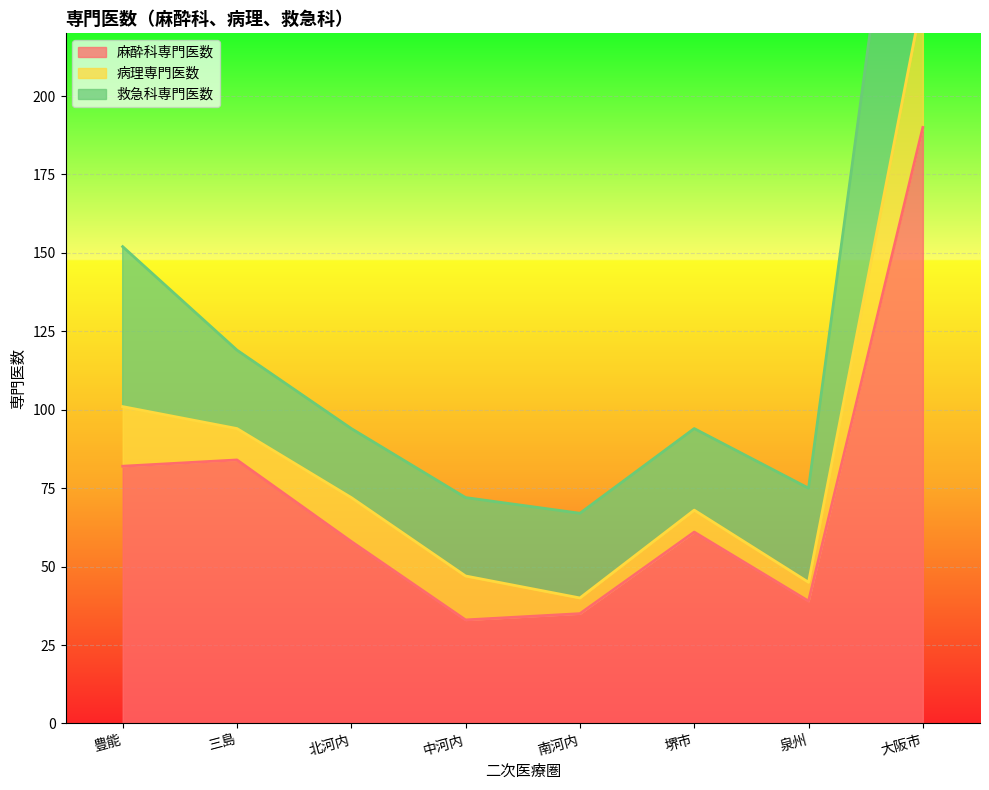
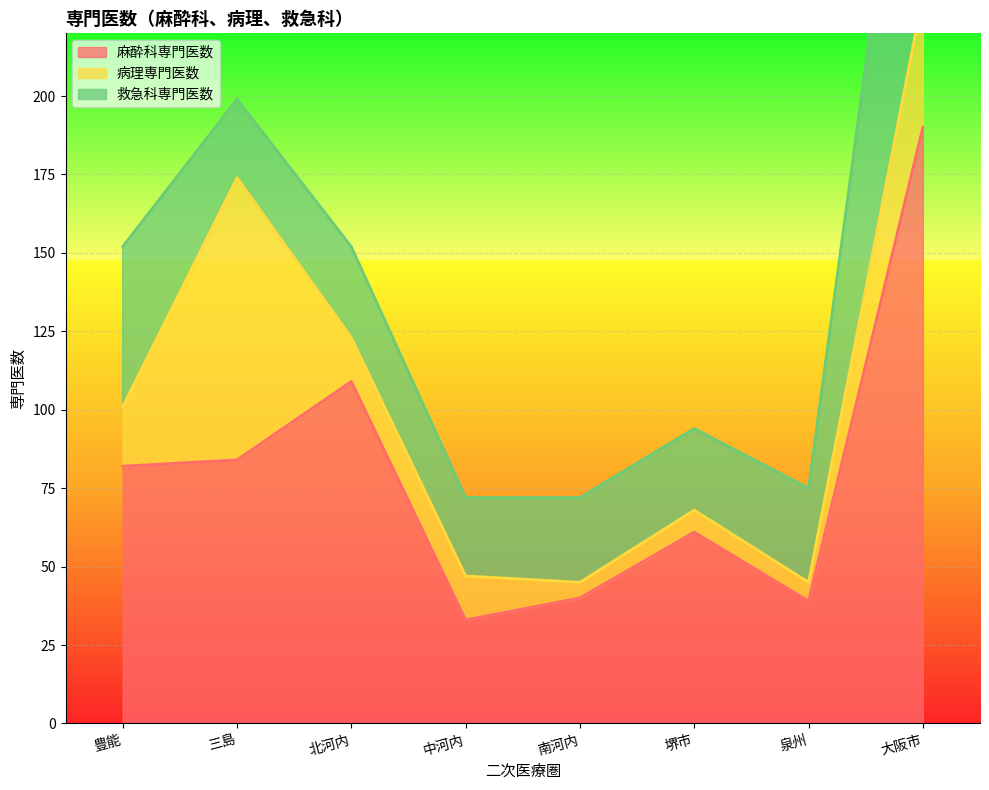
病理専門医数, 三島: 10 -> 90
麻酔科専門医数, 北河内: 58 -> 109
救急科専門医数, 北河内: 22 -> 29
麻酔科専門医数, 南河内: 35 -> 40
